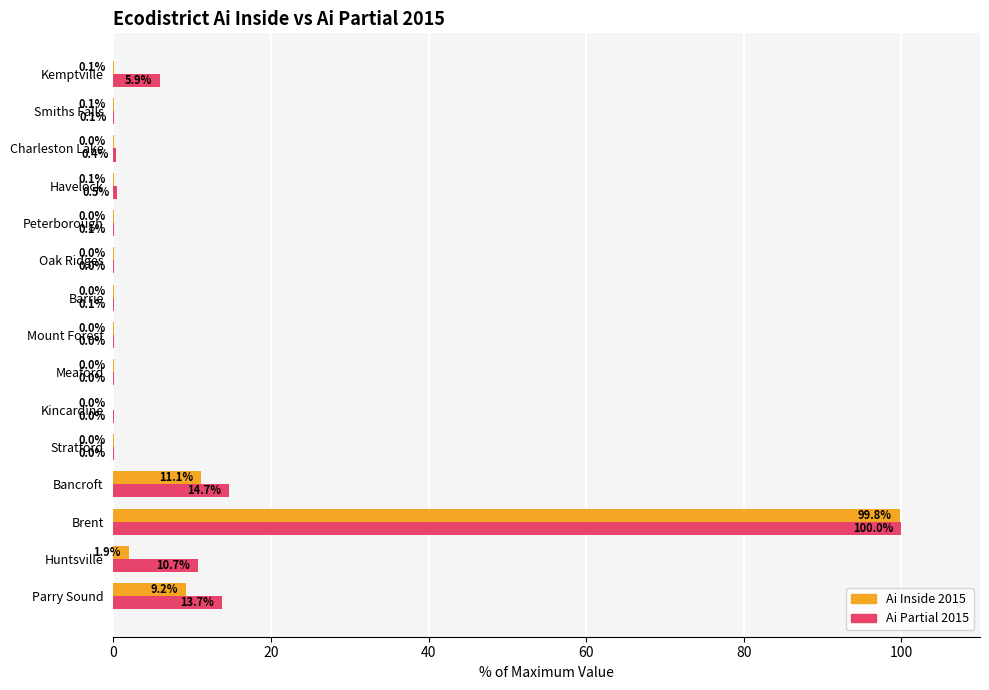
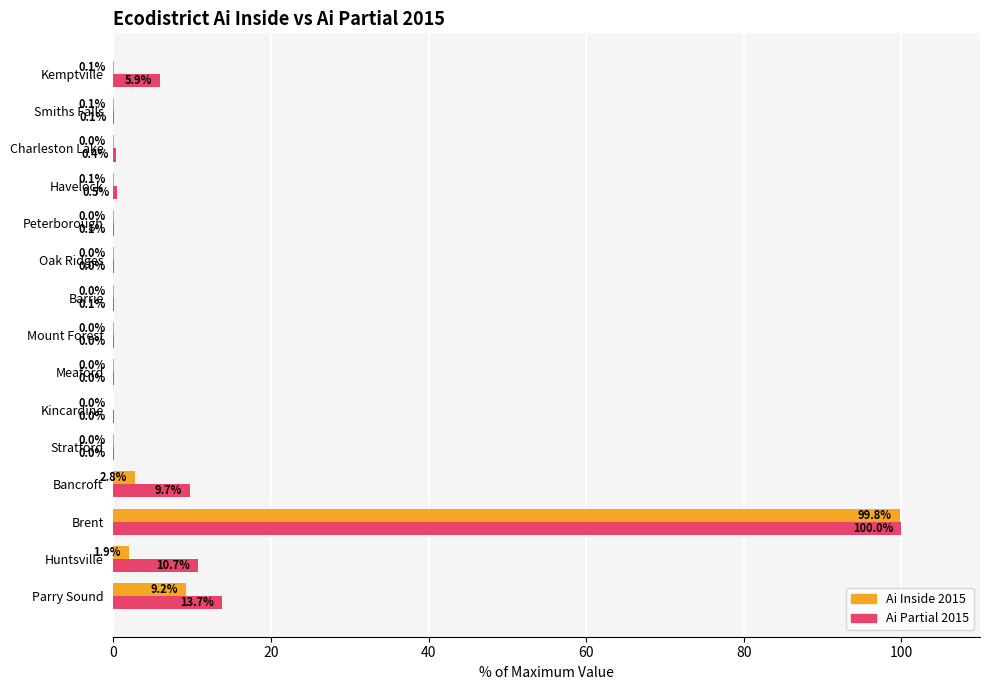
Ai Inside 2015, Bancroft: 11.1% -> 2.8%
Ai Partial 2015, Bancroft: 14.7% -> 9.7%
